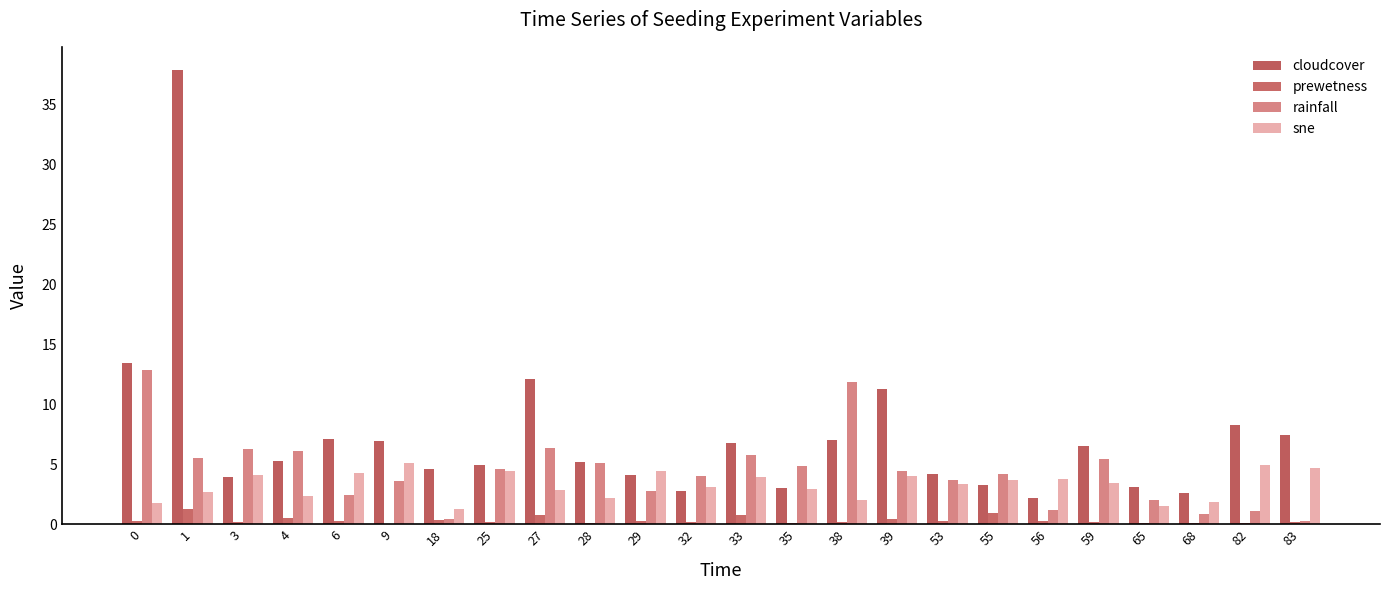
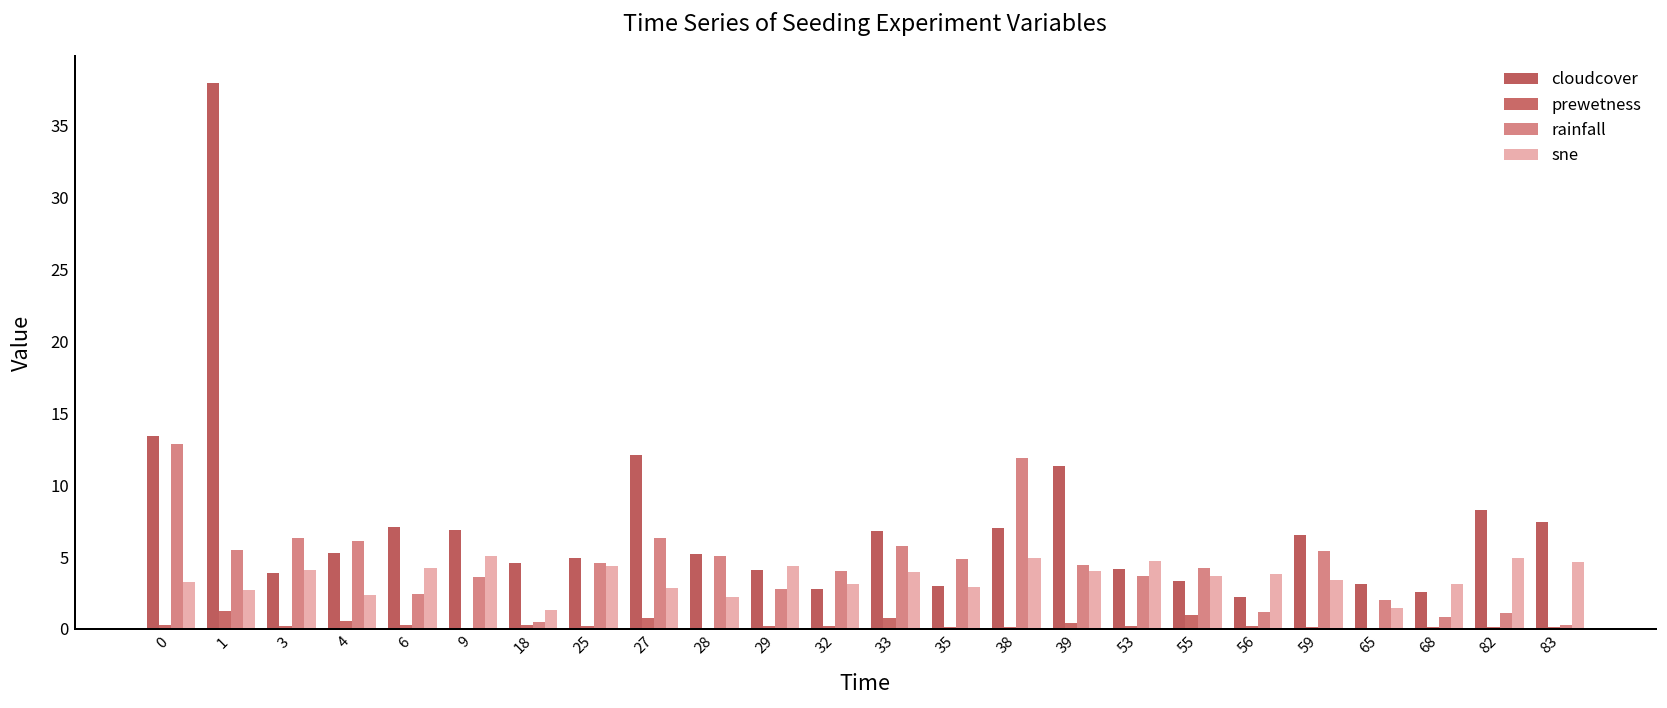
sne, 0: 1.8 -> 3.2
sne, 38: 2.1 -> 4.9
sne, 53: 3.4 -> 4.7
sne, 68: 1.8 -> 3.2
